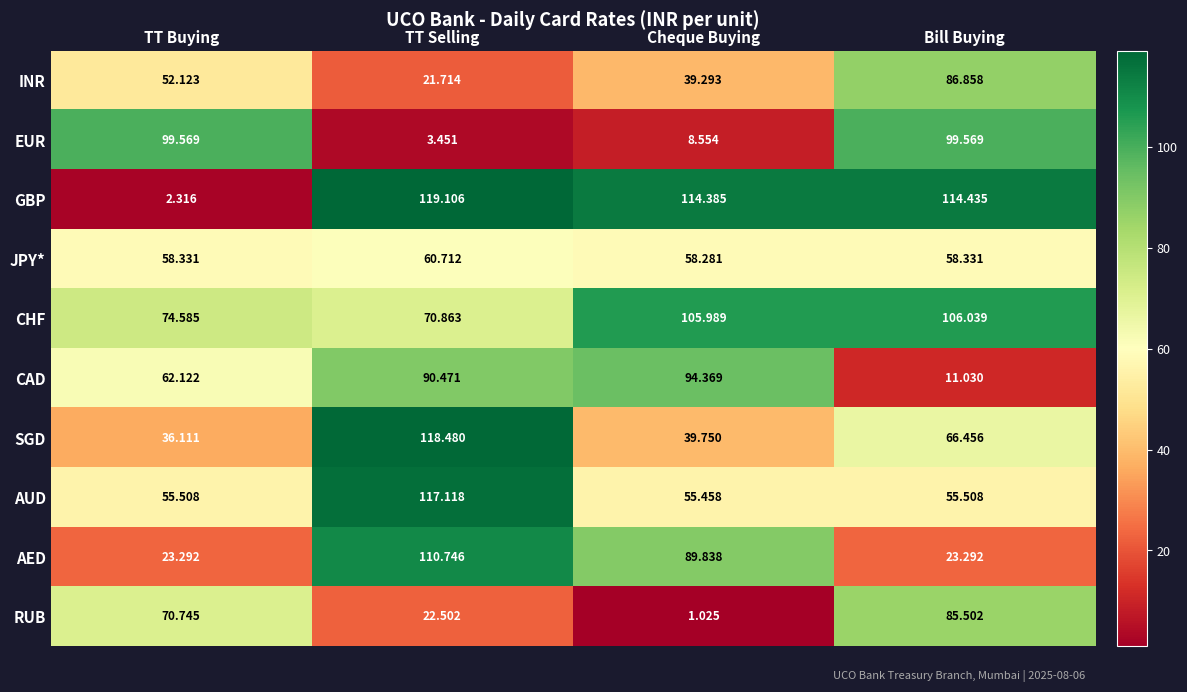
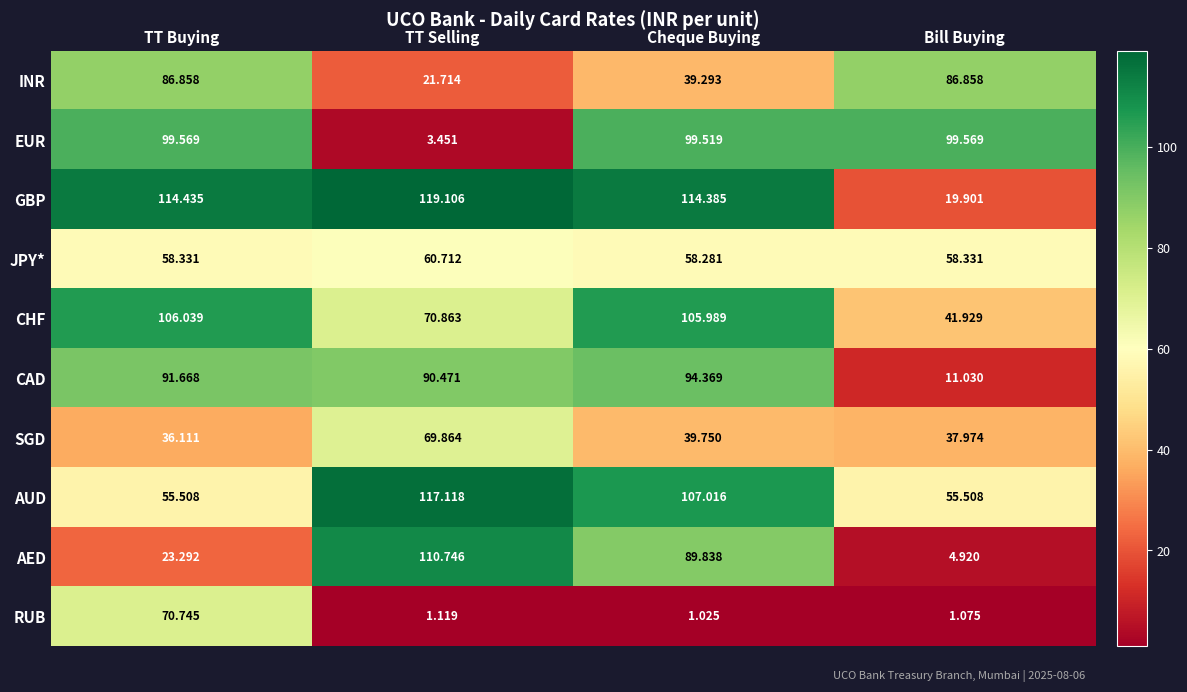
INR, TT Buying: 52.123 -> 86.858
EUR, Cheque Buying: 8.554 -> 99.519
GBP, TT Buying: 2.316 -> 114.435
GBP, Bill Buying: 114.435 -> 19.901
CHF, TT Buying: 74.585 -> 106.039
CHF, Bill Buying: 106.039 -> 41.929
CAD, TT Buying: 62.122 -> 91.668
SGD, TT Selling: 118.480 -> 69.864
SGD, Bill Buying: 66.456 -> 37.974
AUD, Cheque Buying: 55.458 -> 107.016
AED, Bill Buying: 23.292 -> 4.920
RUB, TT Selling: 22.502 -> 1.119
RUB, Bill Buying: 85.502 -> 1.075
